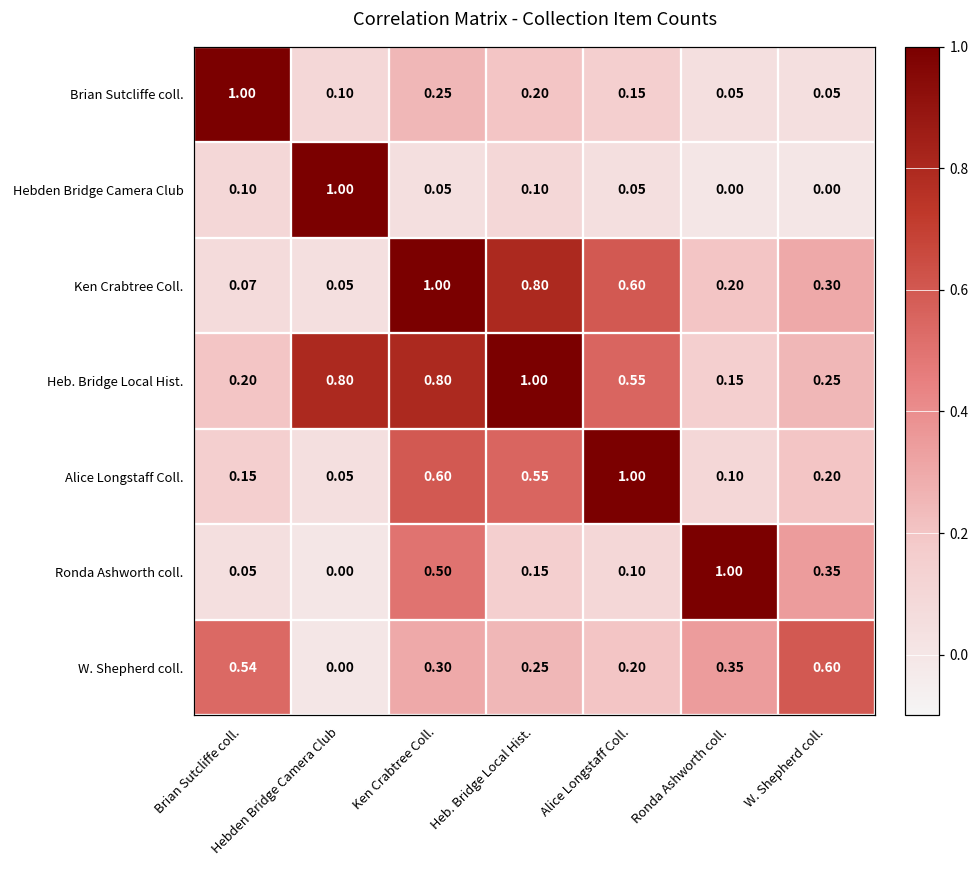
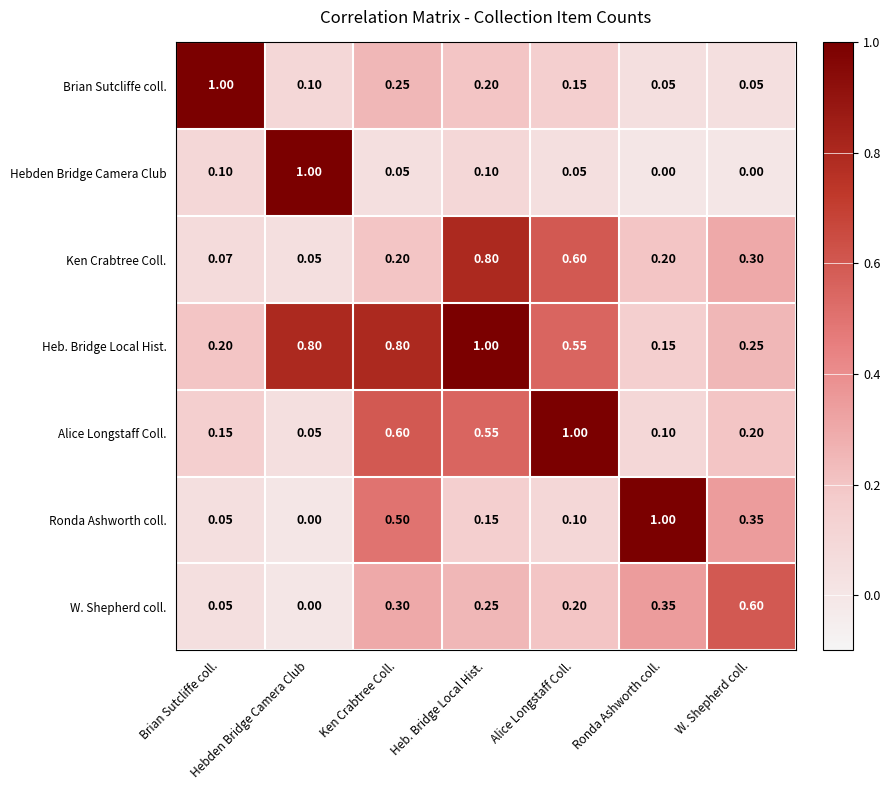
Ken Crabtree Coll., Ken Crabtree Coll.: 1.00 -> 0.20
W. Shepherd coll., Brian Sutcliffe coll.: 0.54 -> 0.05
